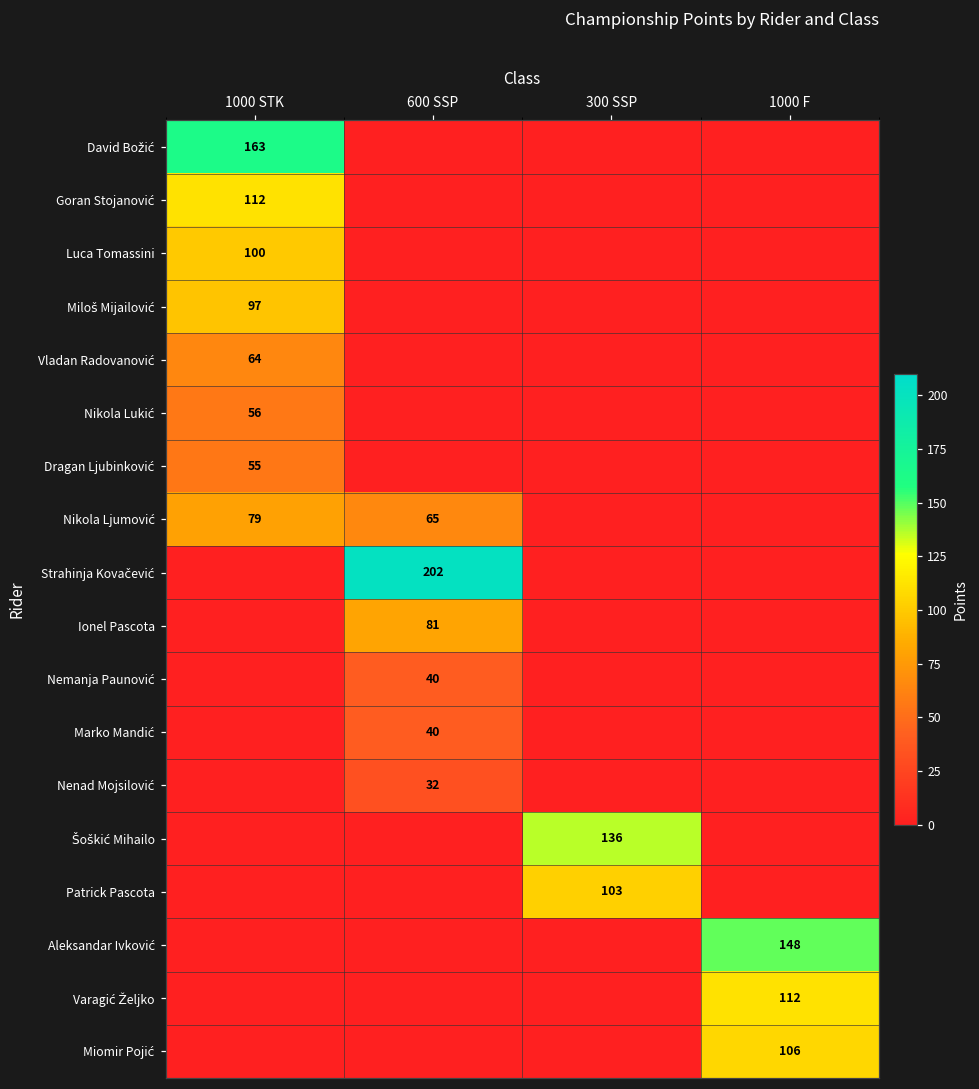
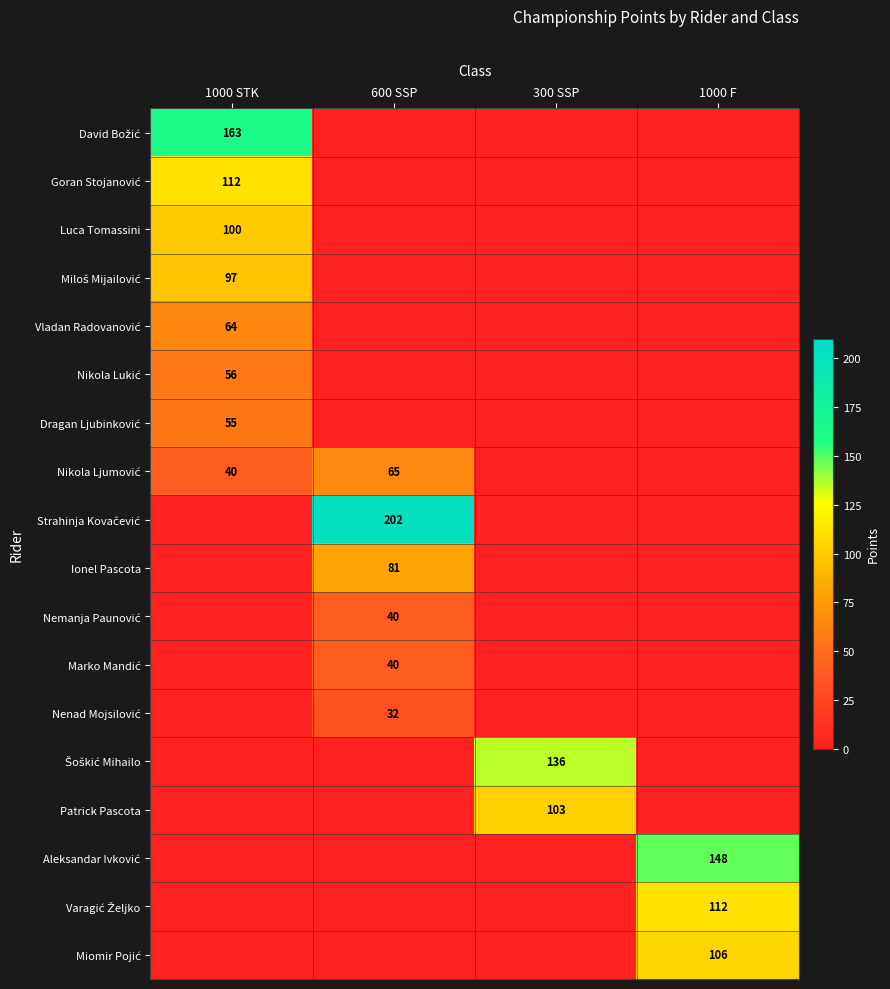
Nikola Ljumović, 1000 STK: 79 -> 40
